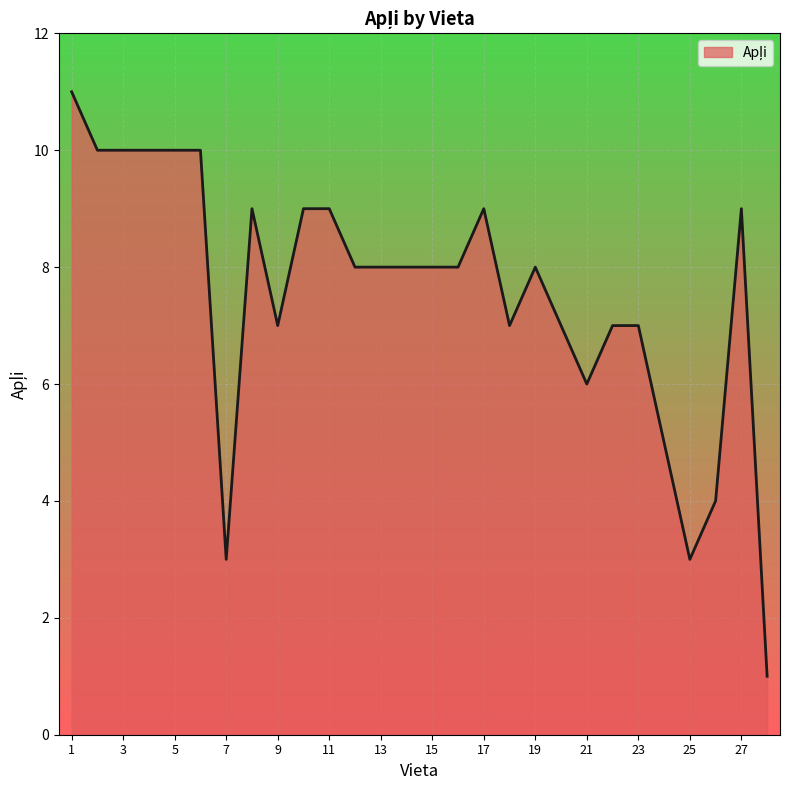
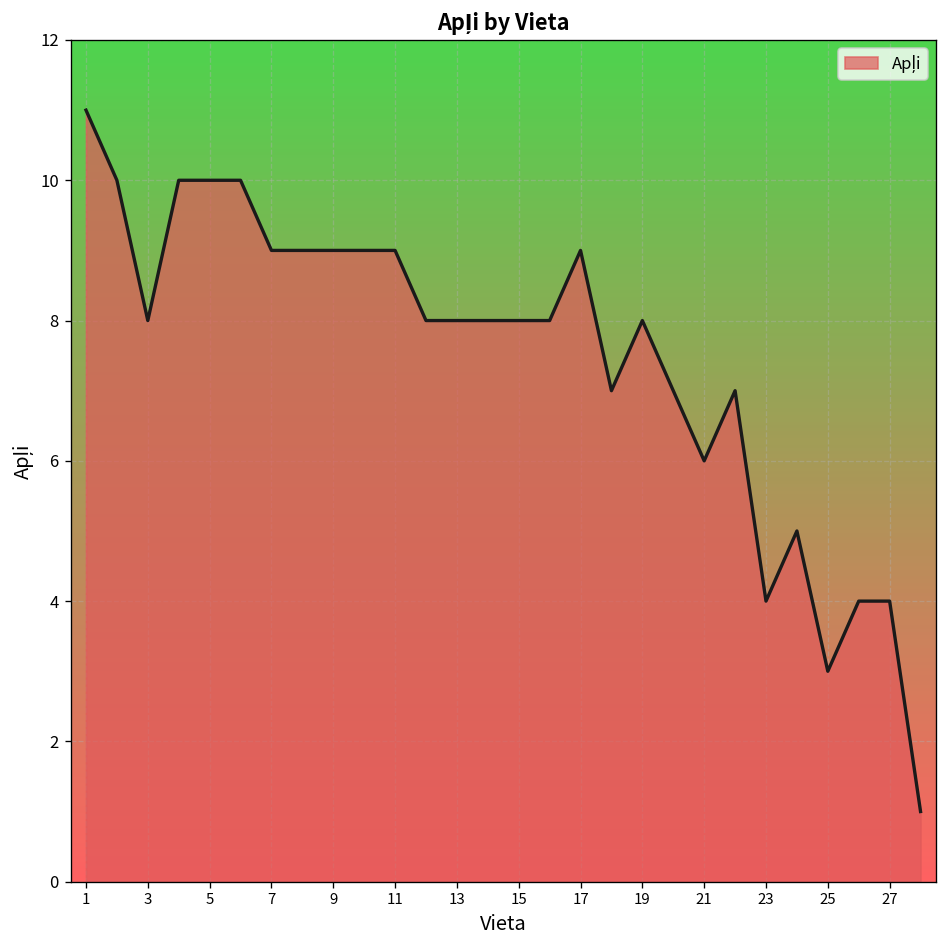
3: 10 -> 8
7: 3 -> 9
9: 7 -> 9
23: 7 -> 4
27: 9 -> 4
